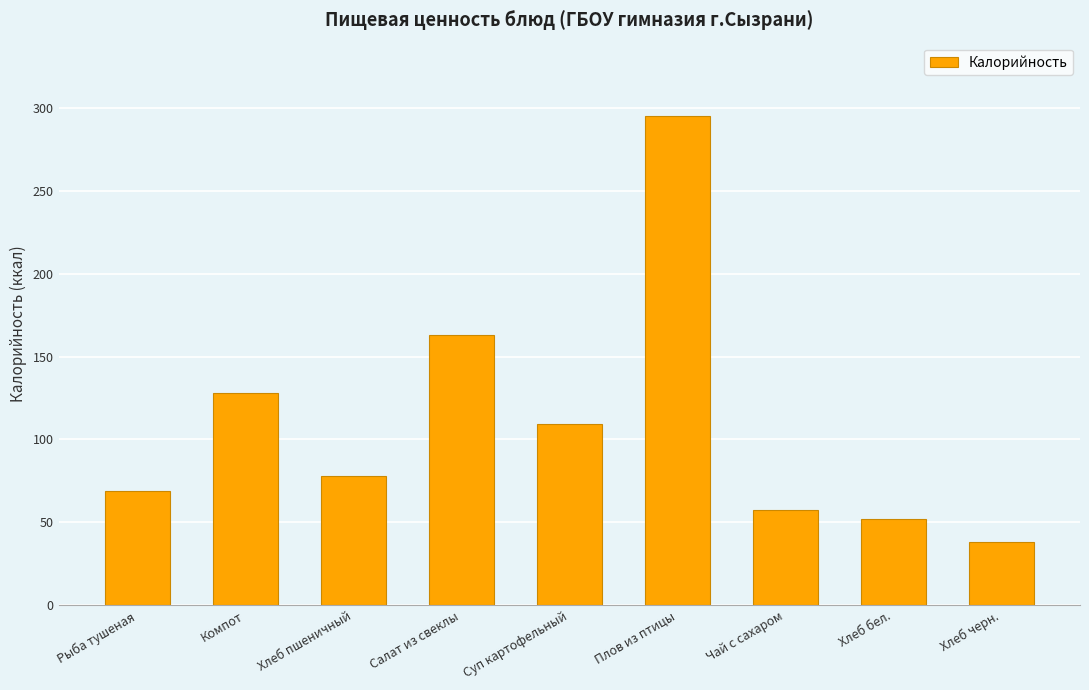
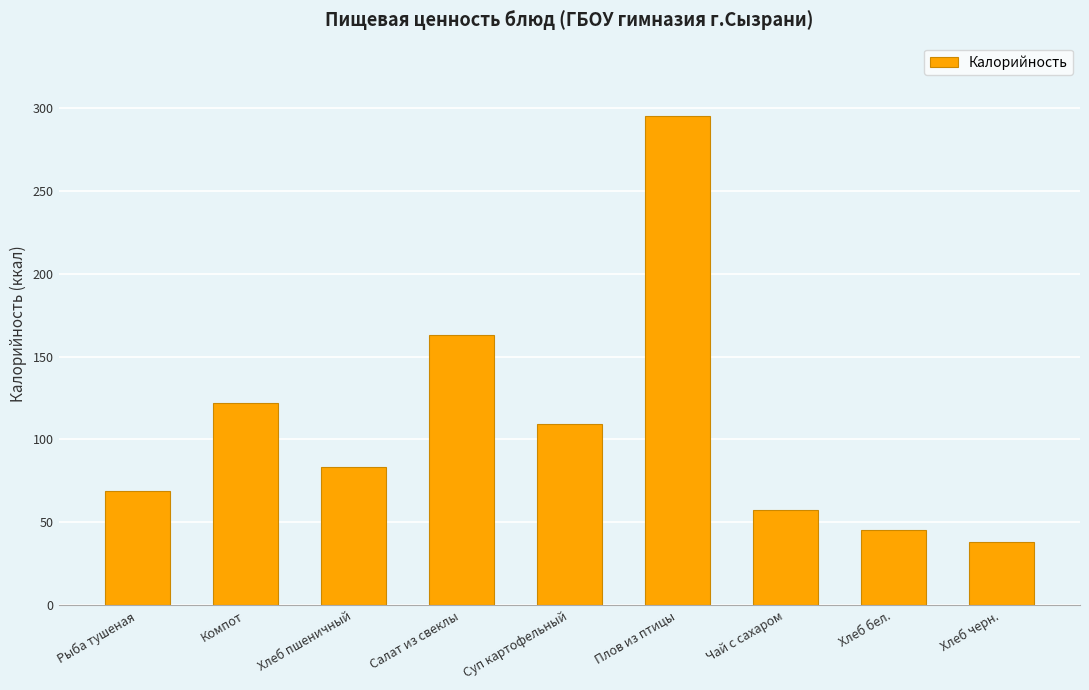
Компот: 128 -> 122
Хлеб пшеничный: 78 -> 83
Хлеб бел.: 52 -> 45
